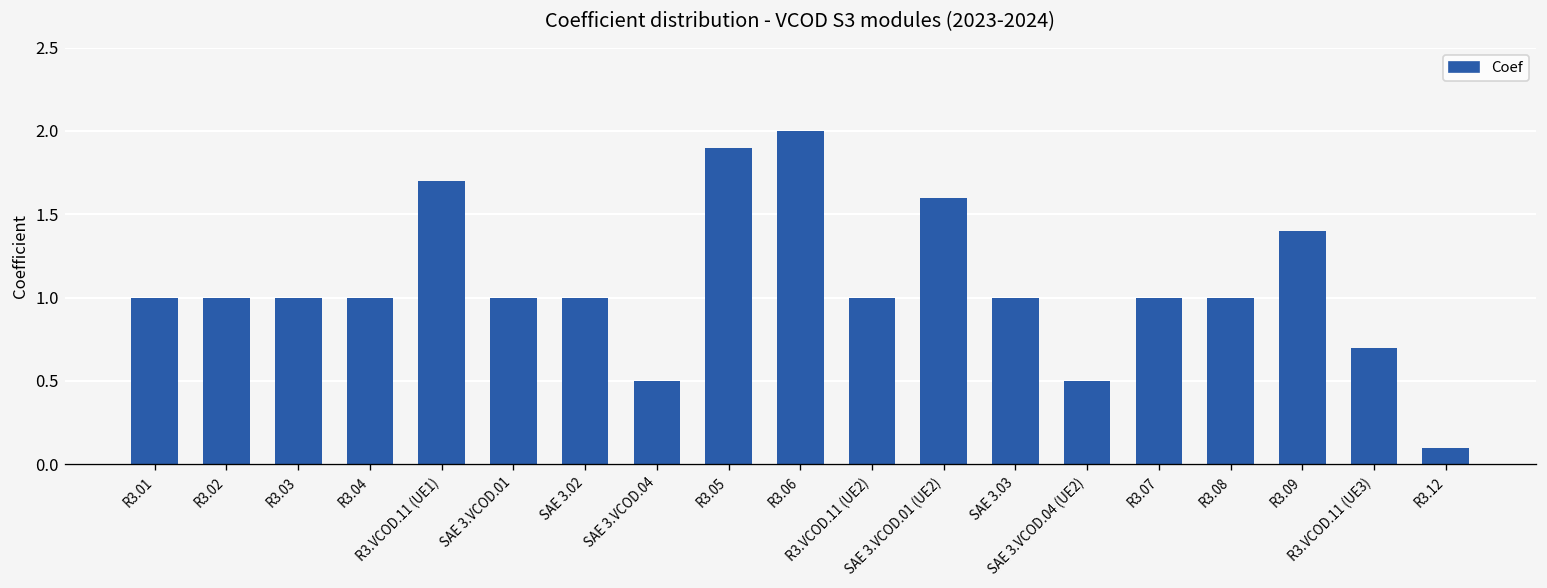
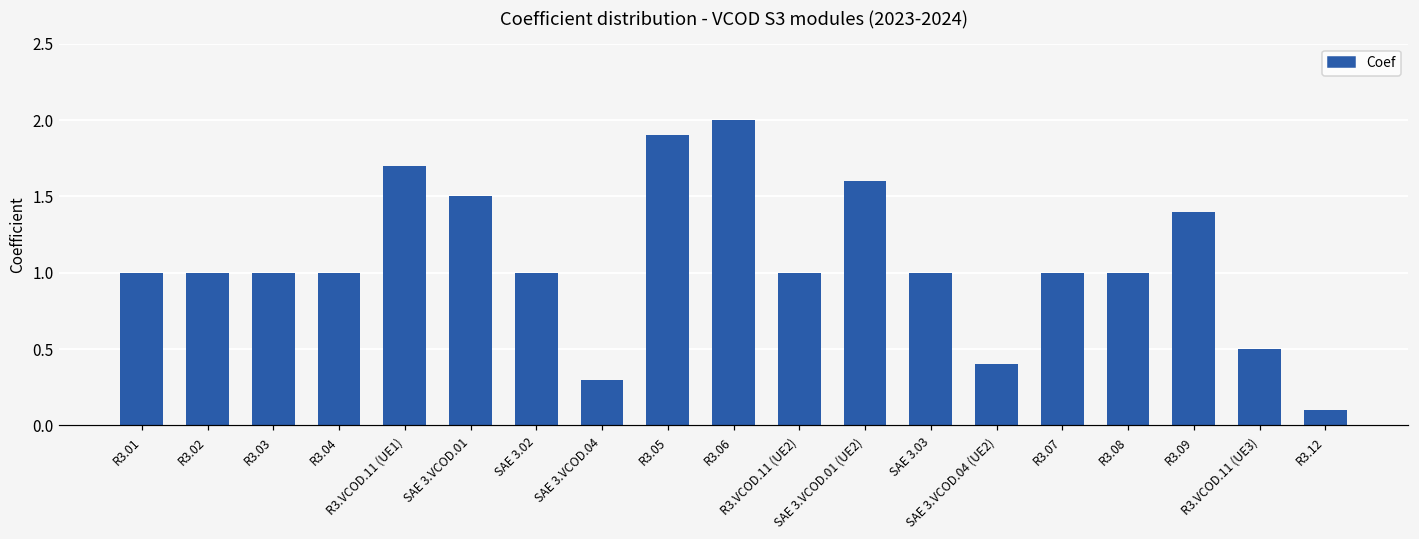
SAE 3.VCOD.01: 1.0 -> 1.5
SAE 3.VCOD.04: 0.5 -> 0.3
SAE 3.VCOD.04 (UE2): 0.5 -> 0.4
R3.VCOD.11 (UE3): 0.7 -> 0.5
